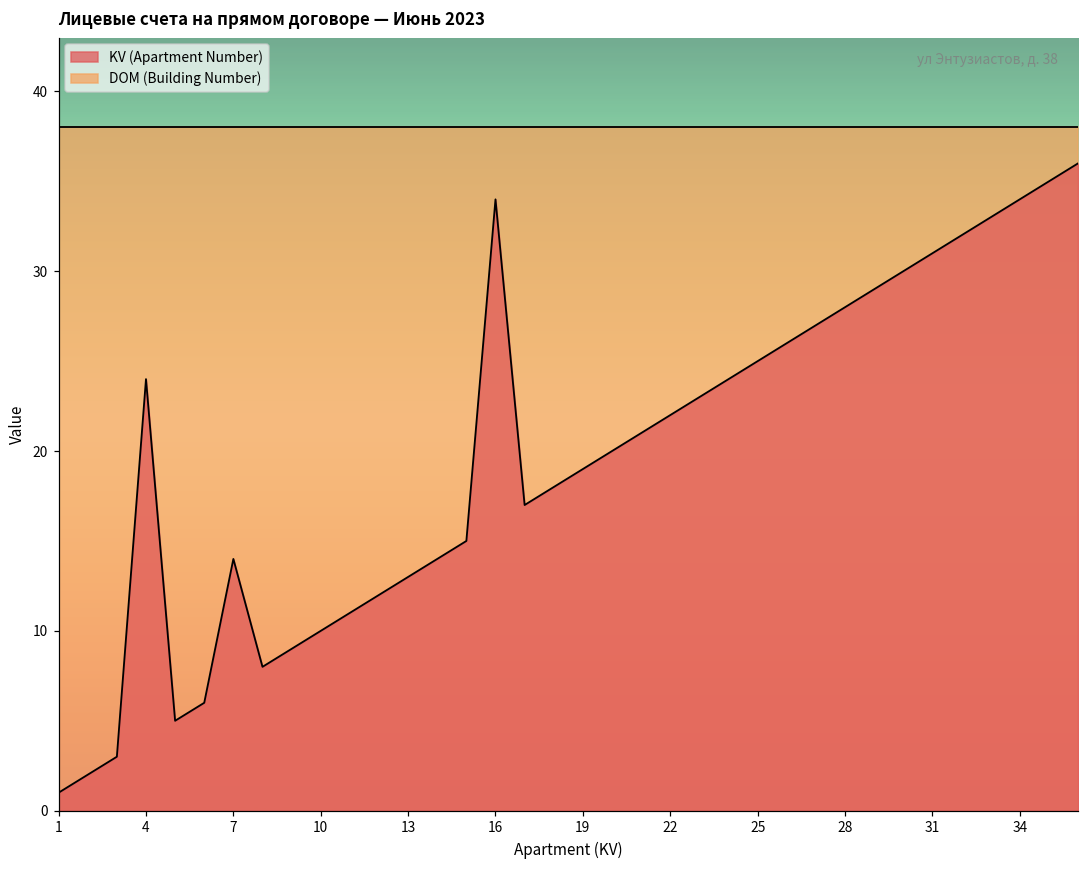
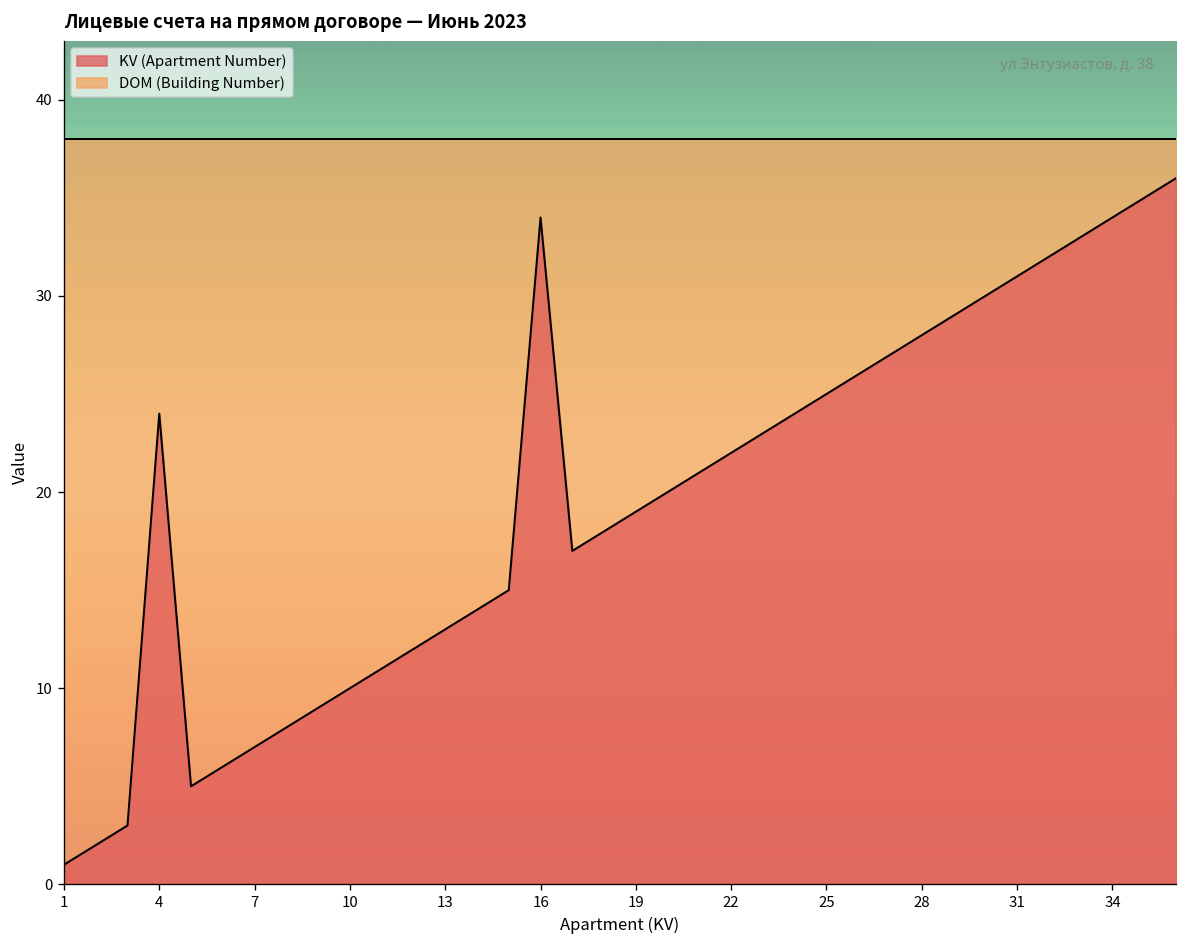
KV (Apartment Number), 7: 14 -> 7
